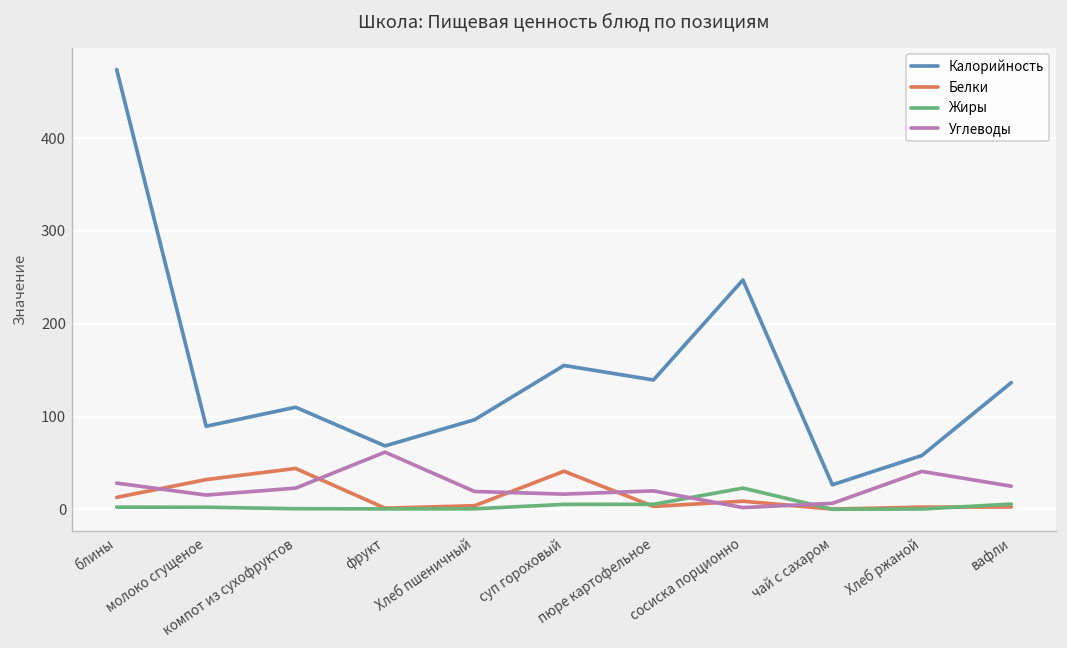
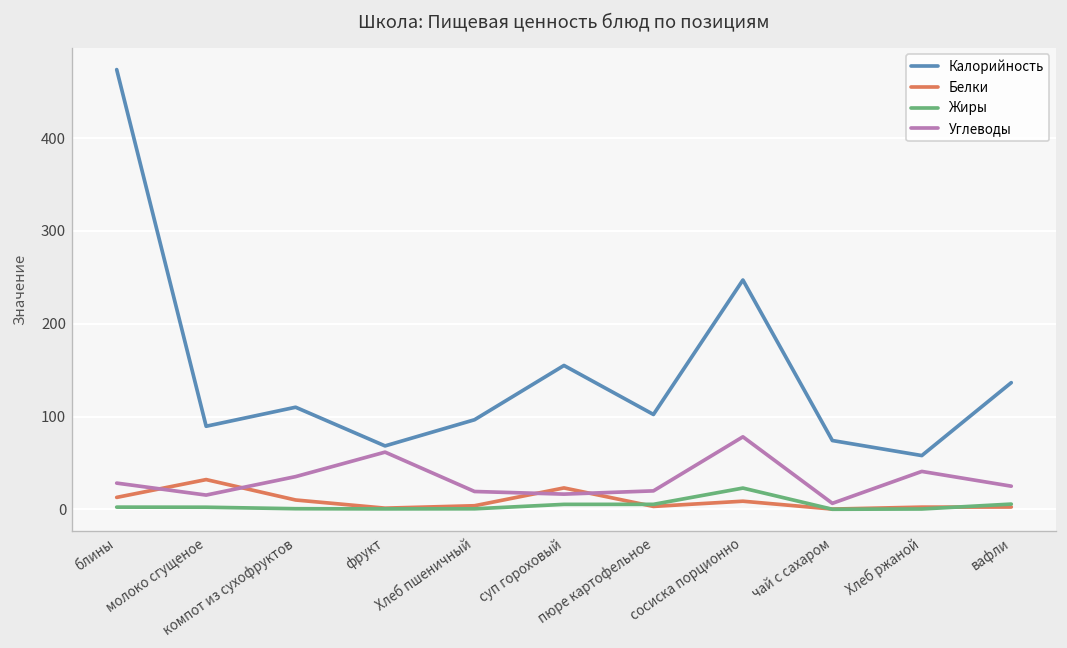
Белки, компот из сухофруктов: 40 -> 10
Углеводы, компот из сухофруктов: 20 -> 40
Белки, суп гороховый: 40 -> 20
Калорийность, пюре картофельное: 140 -> 100
Углеводы, сосиска порционно: 0 -> 80
Калорийность, чай с сахаром: 30 -> 70
